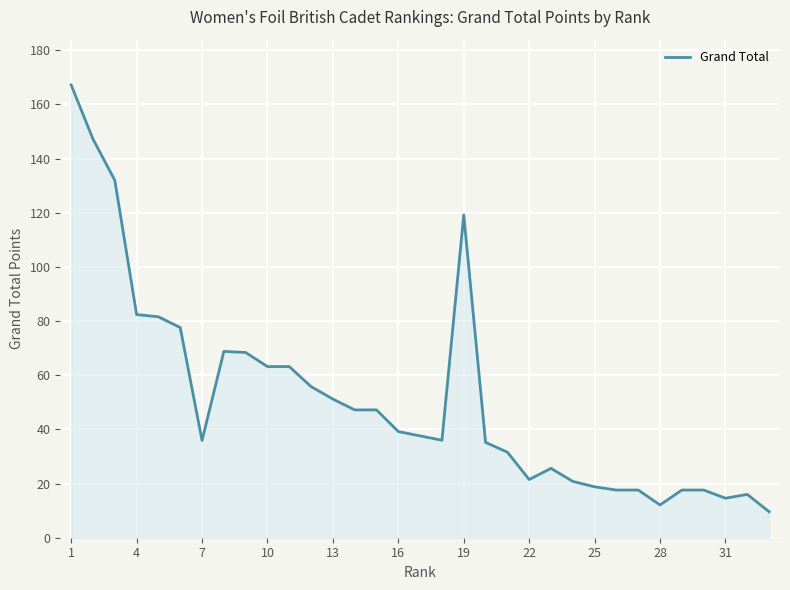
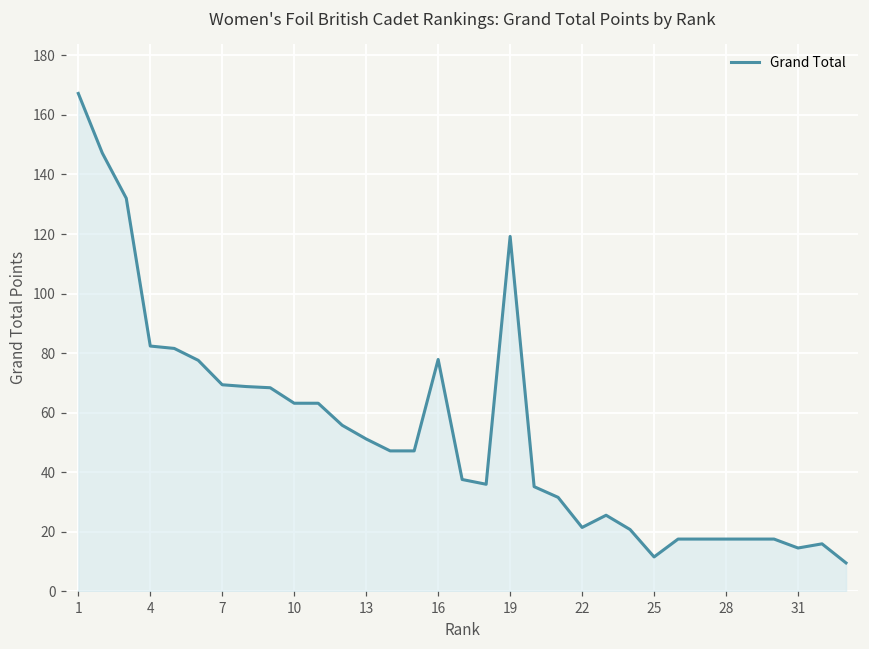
7: 36 -> 69
16: 39 -> 78
25: 19 -> 12
28: 12 -> 18
